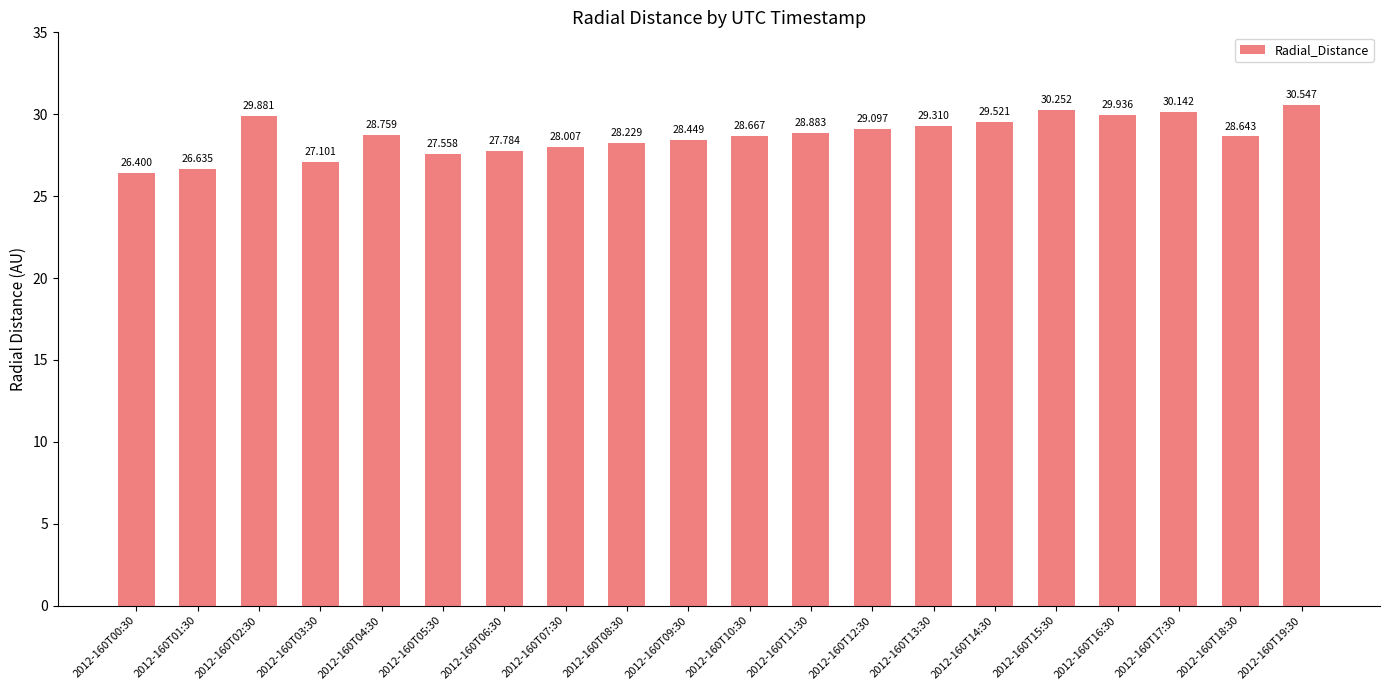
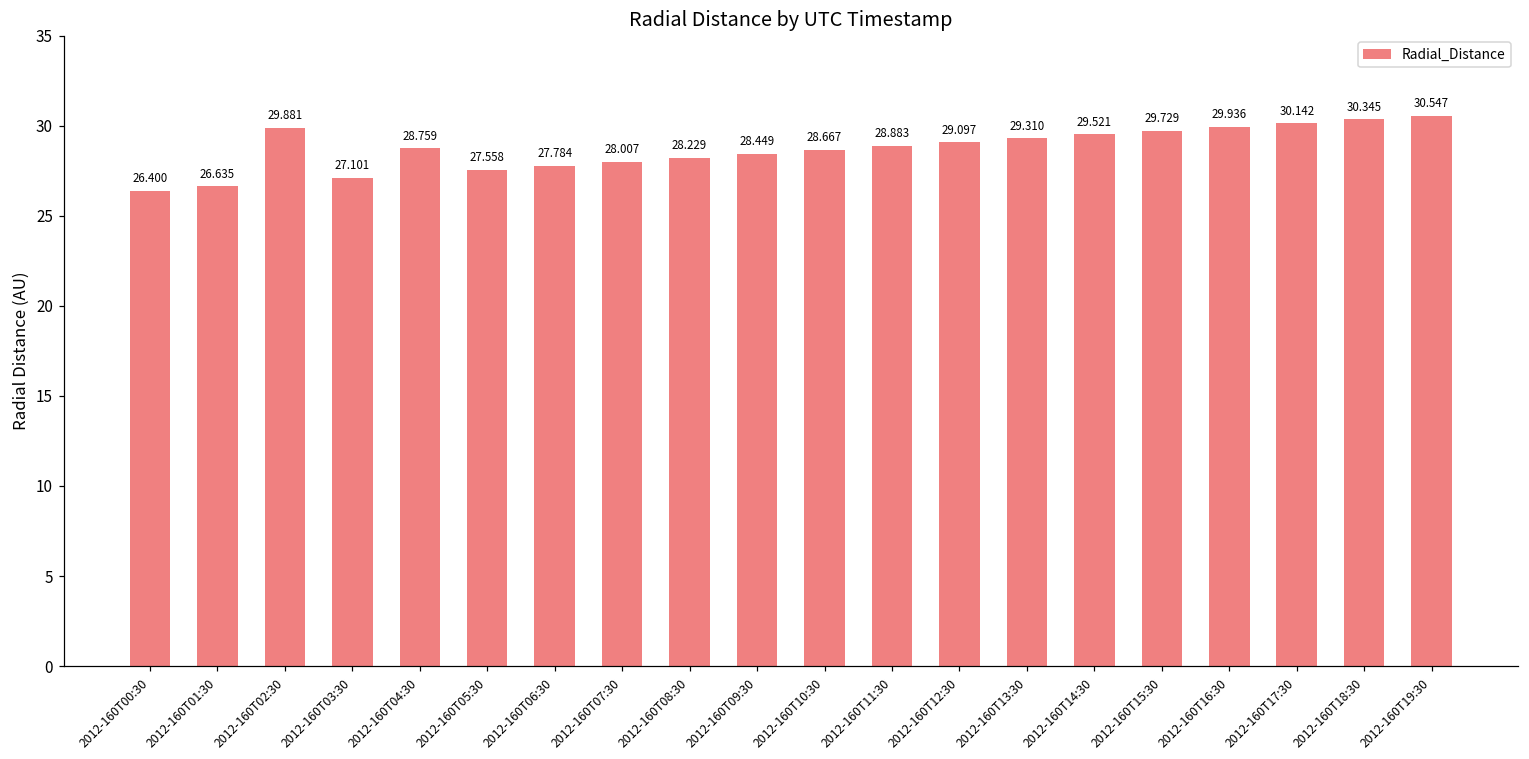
2012-160T15:30: 30.252 -> 29.729
2012-160T18:30: 28.643 -> 30.345
